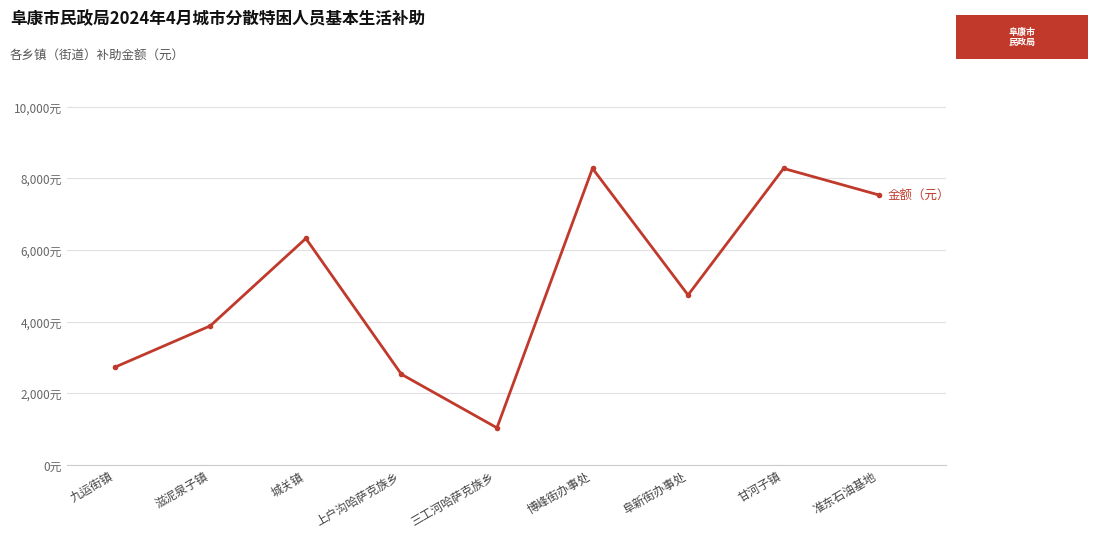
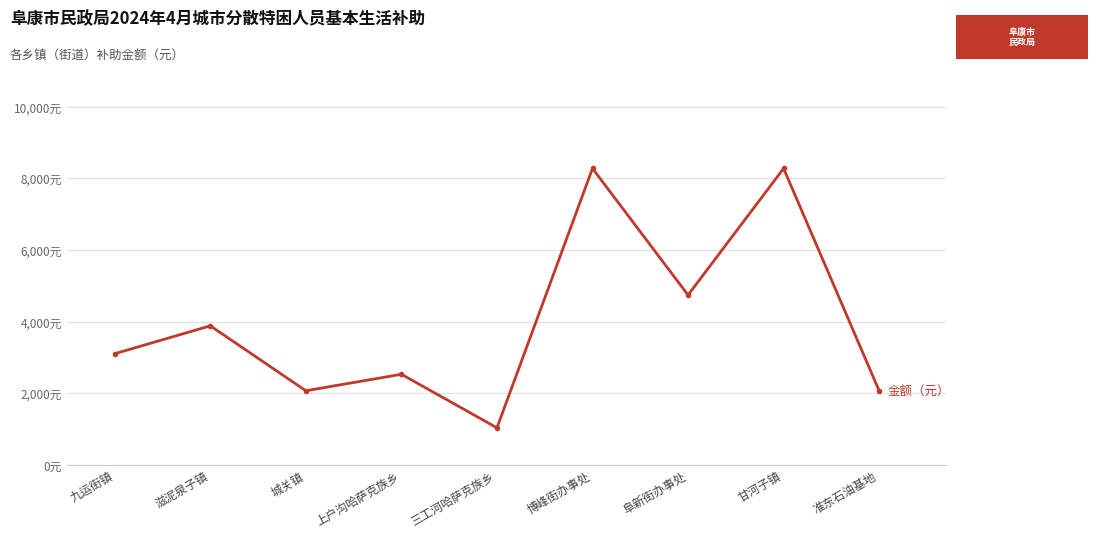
九运街镇: 2,700元 -> 3,100元
城关镇: 6,300元 -> 2,100元
准东石油基地: 7,500元 -> 2,100元
